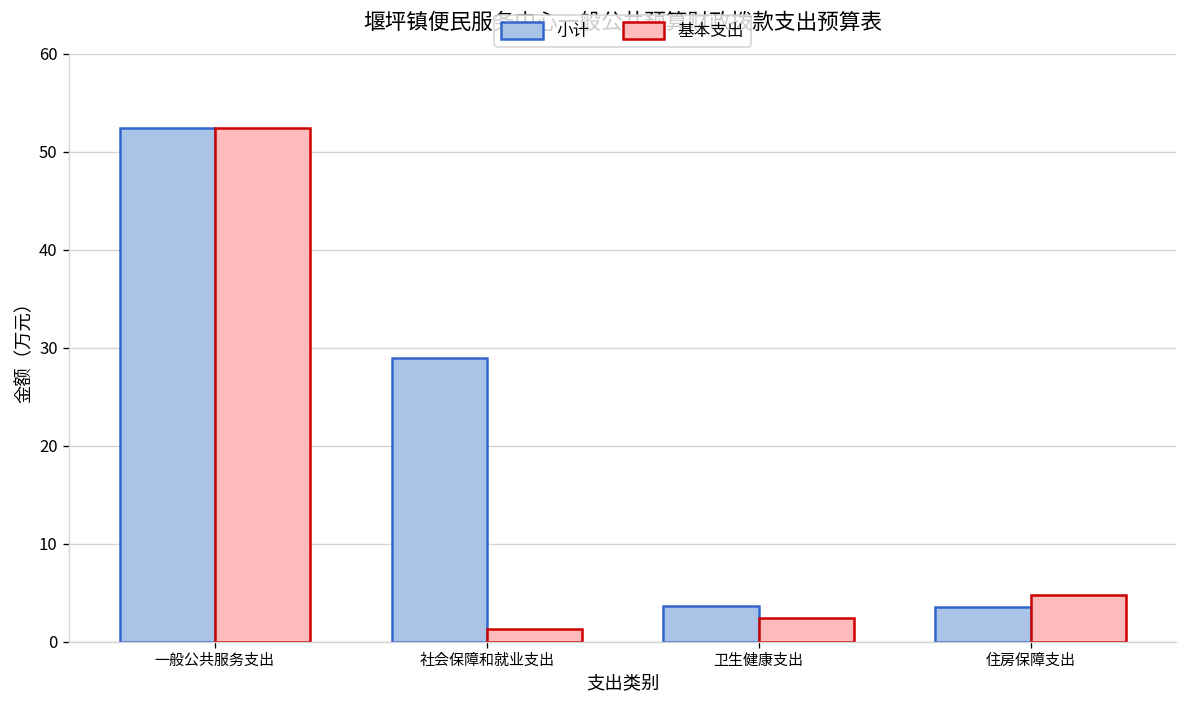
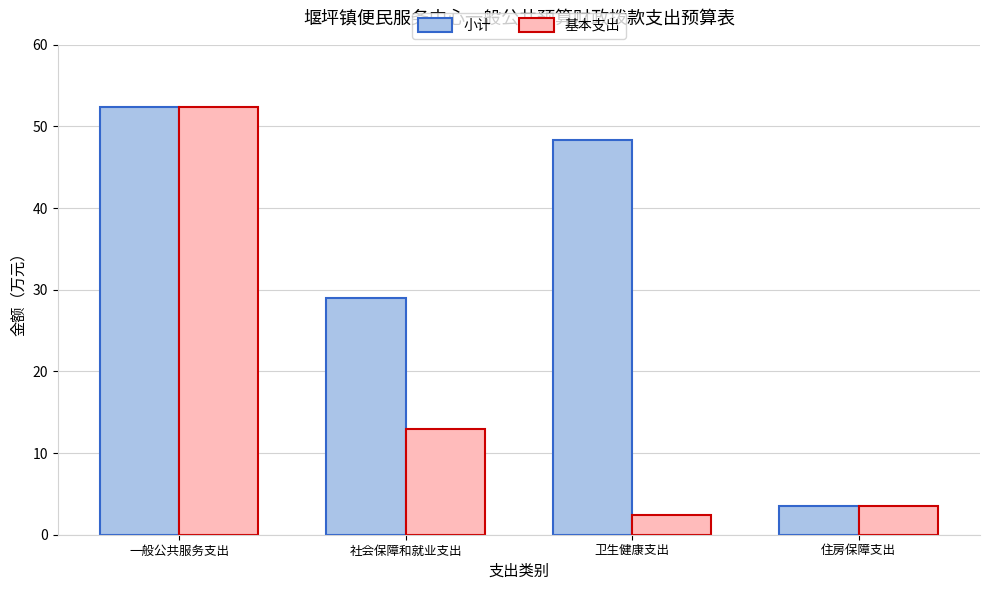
基本支出, 社会保障和就业支出: 1 -> 13
小计, 卫生健康支出: 4 -> 48
基本支出, 住房保障支出: 5 -> 4
